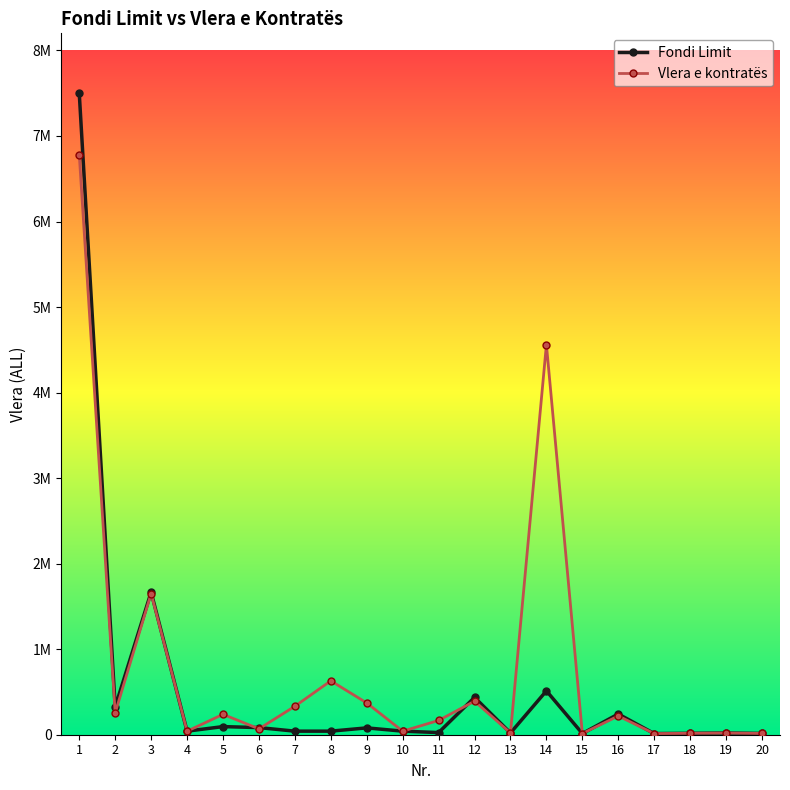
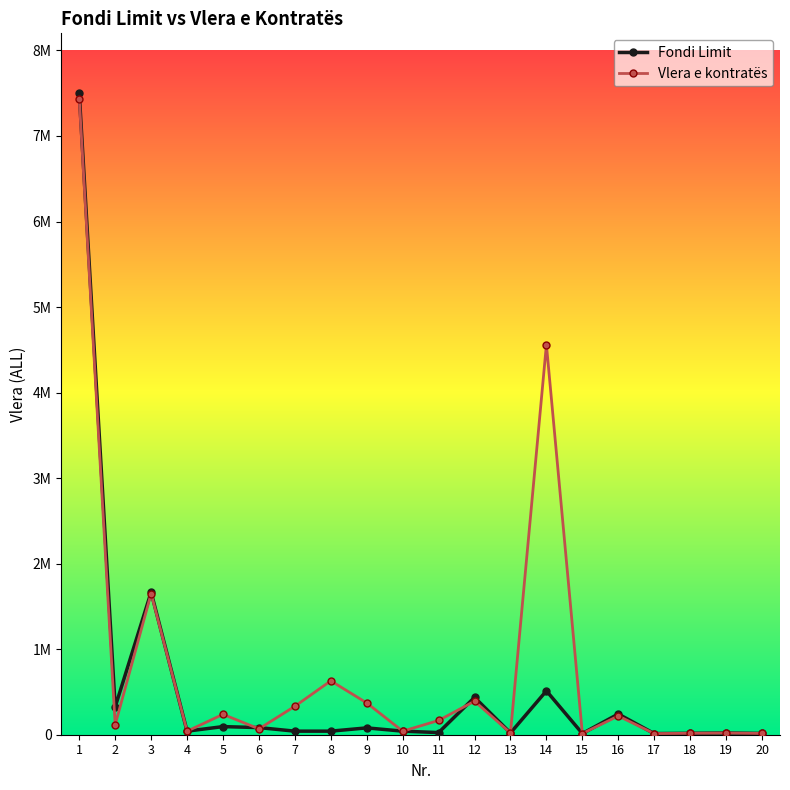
Vlera e kontratës, 1: 6800000 -> 7400000
Vlera e kontratës, 2: 300000 -> 100000
